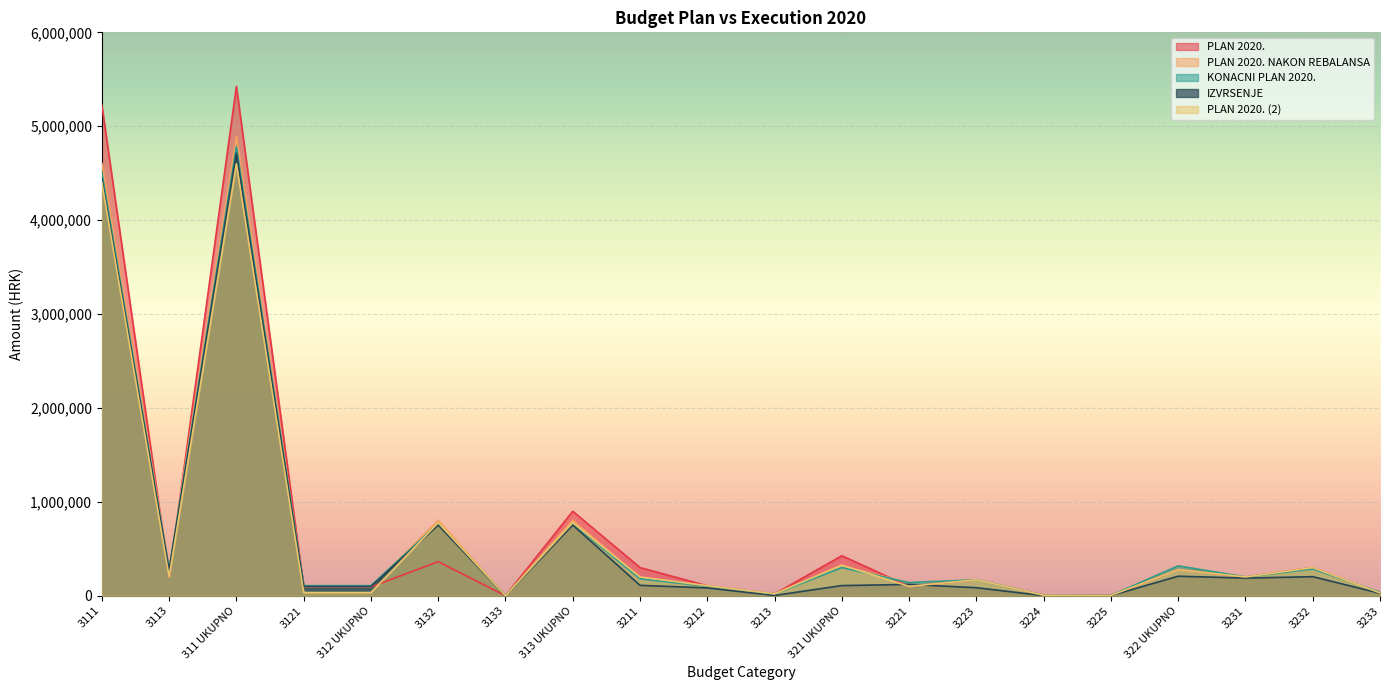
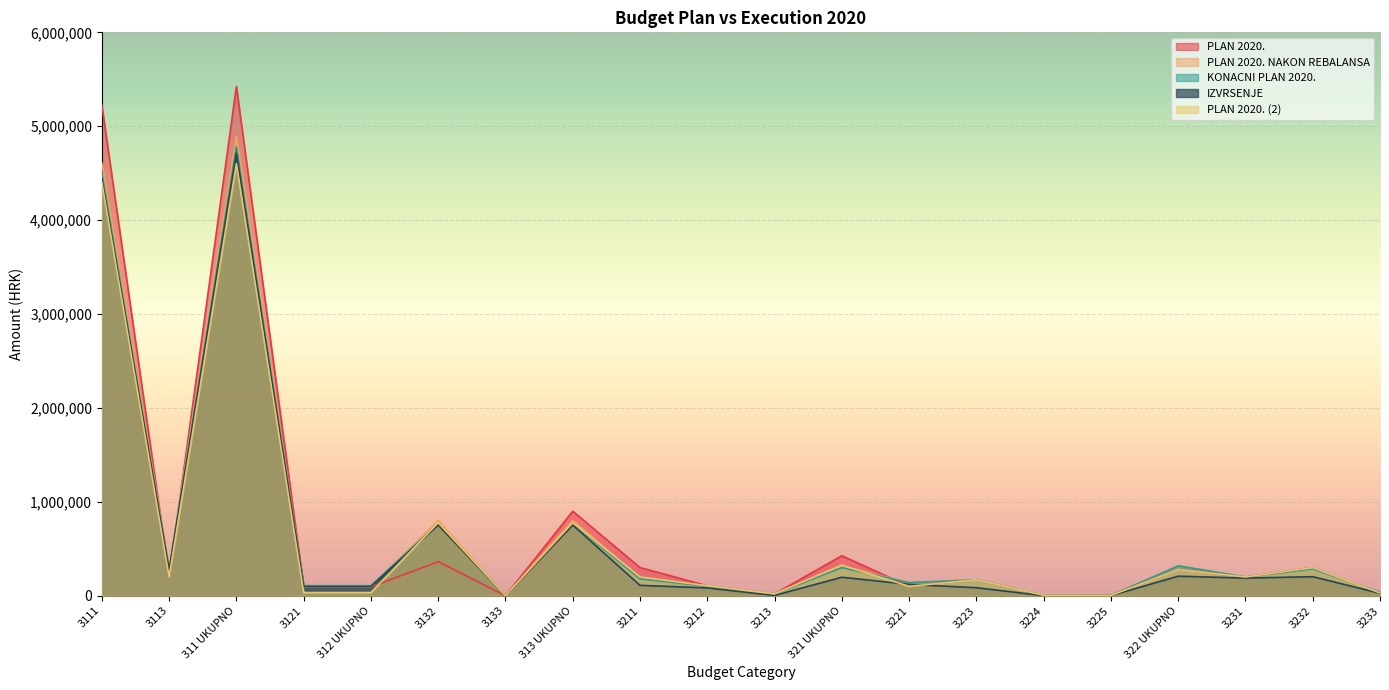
IZVRSENJE, 321 UKUPNO: 100,000 -> 200,000
